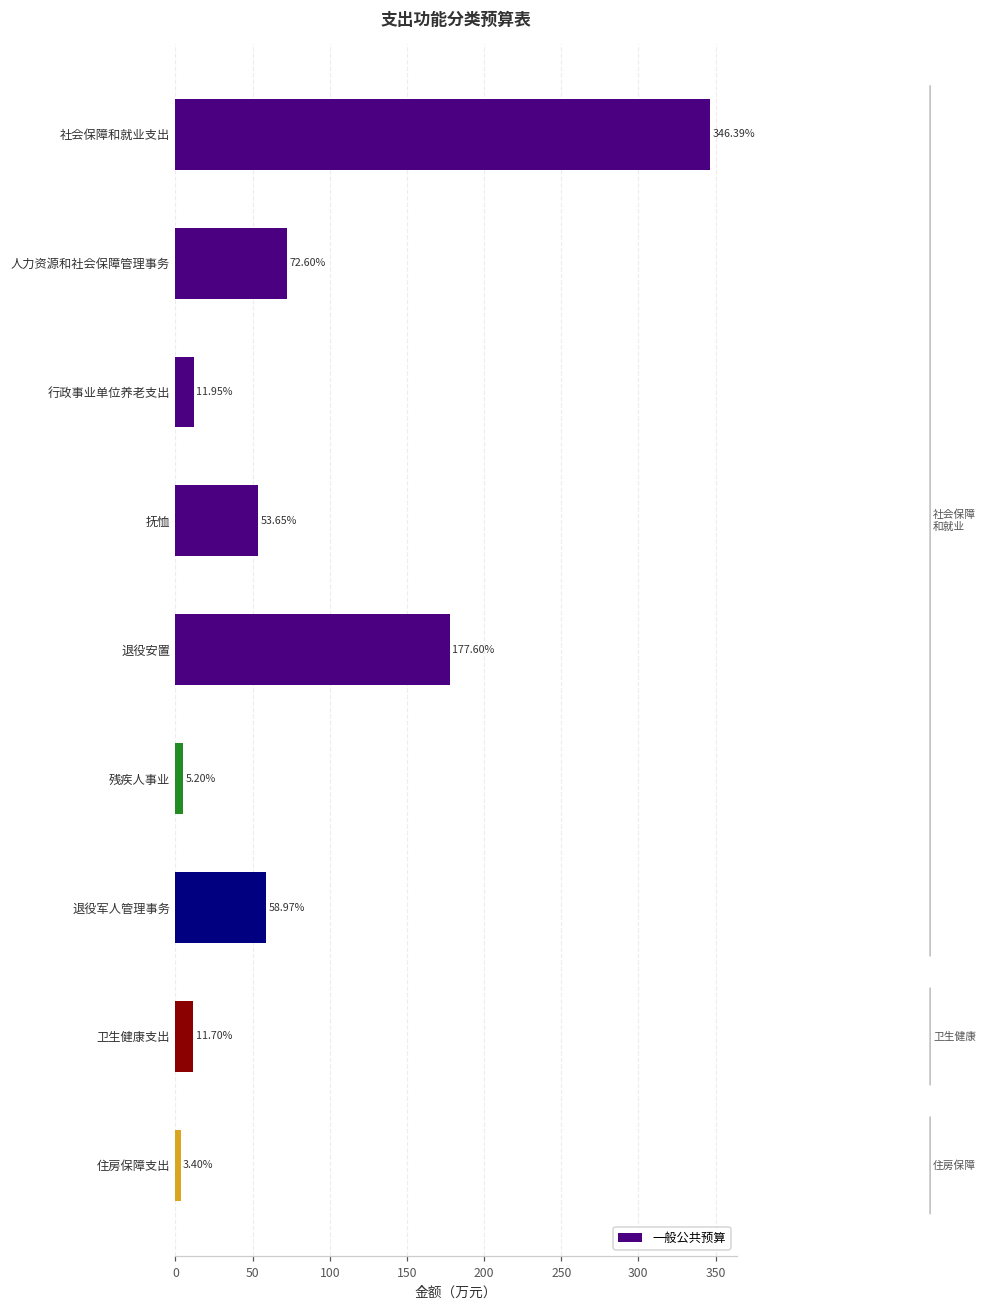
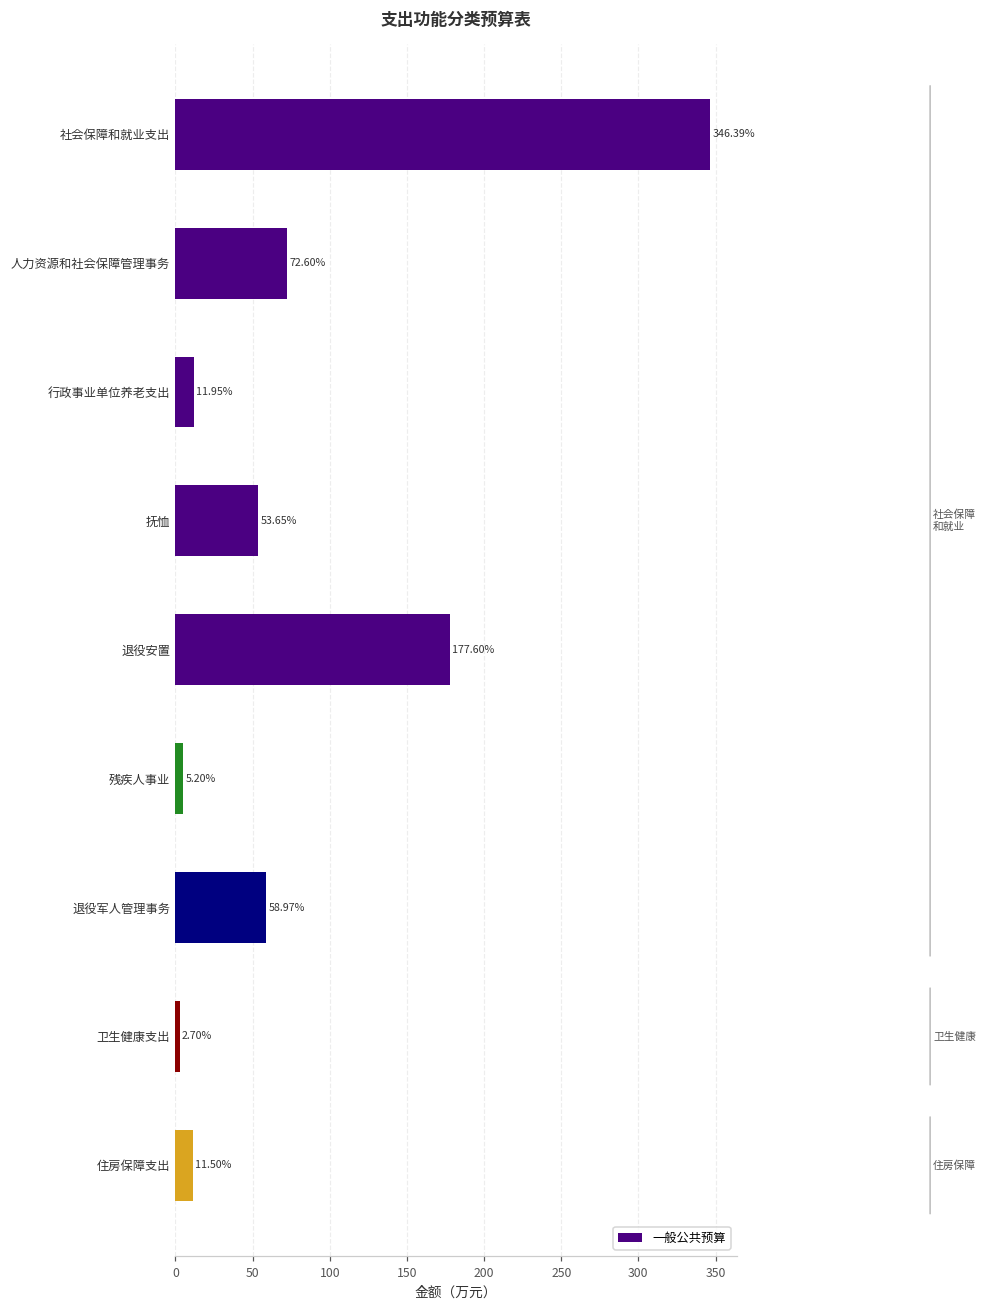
卫生健康支出: 11.70% -> 2.70%
住房保障支出: 3.40% -> 11.50%
